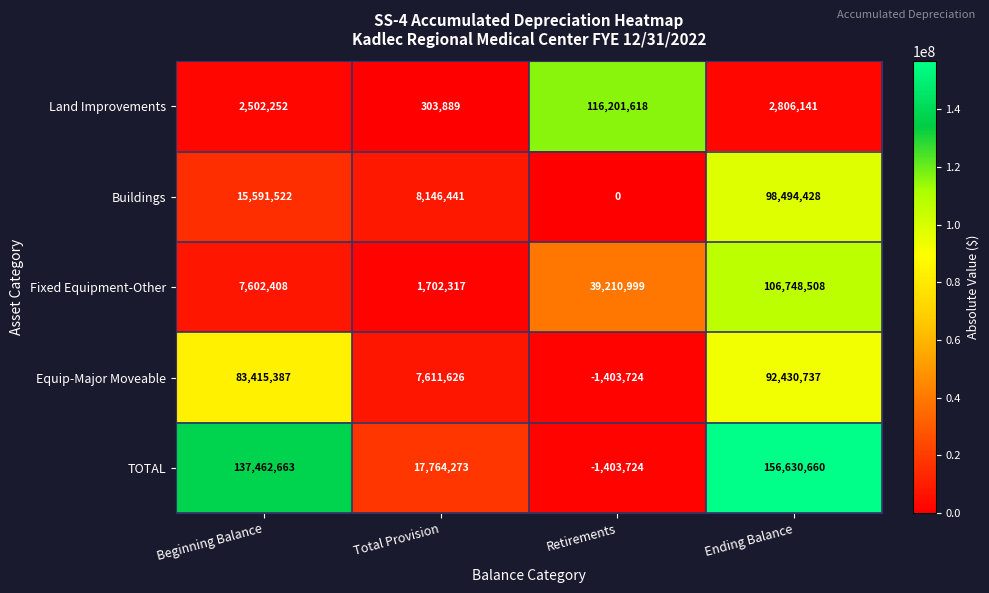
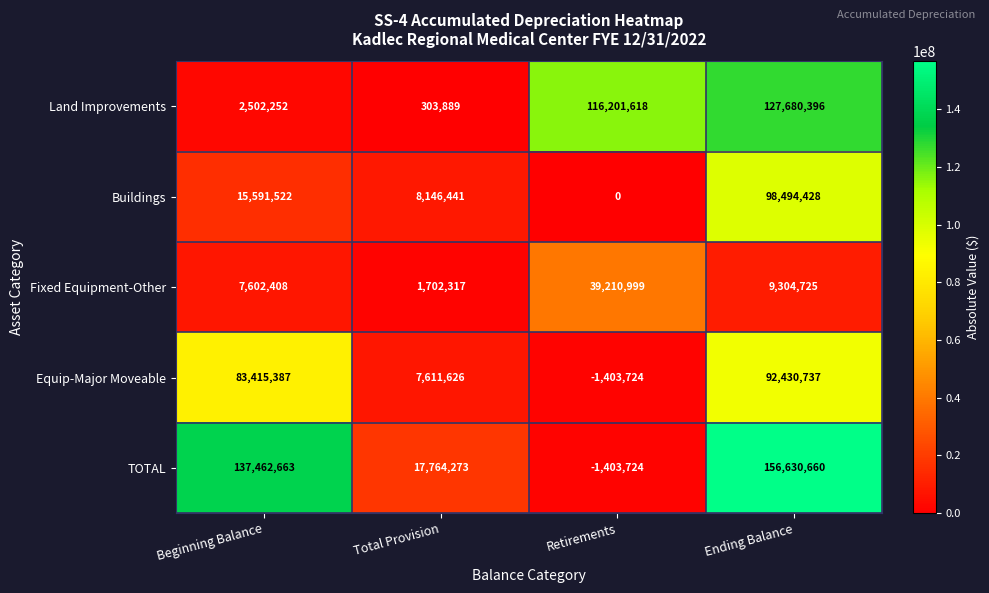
Land Improvements, Ending Balance: 2,806,141 -> 127,680,396
Fixed Equipment-Other, Ending Balance: 106,748,508 -> 9,304,725
